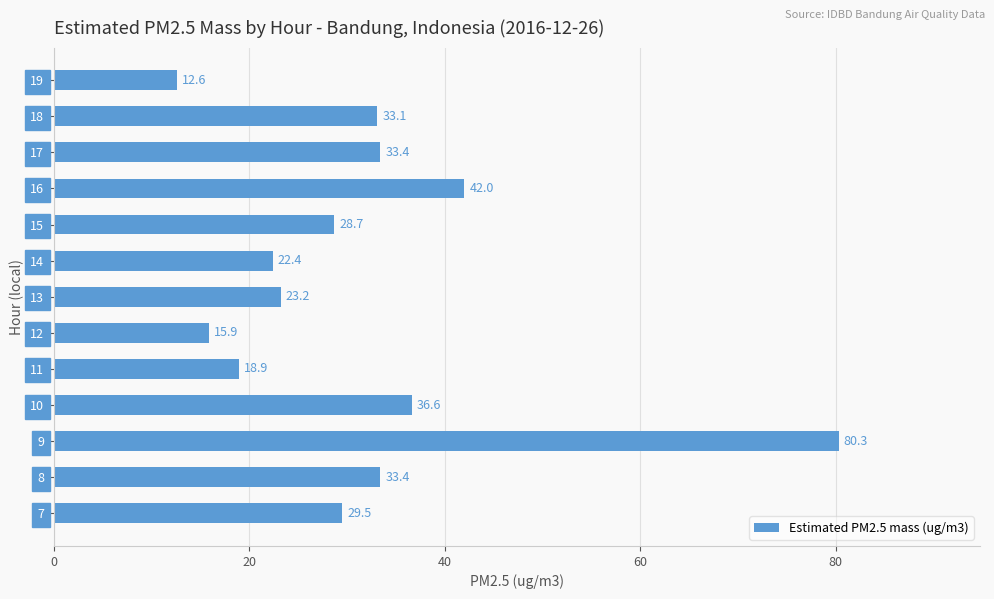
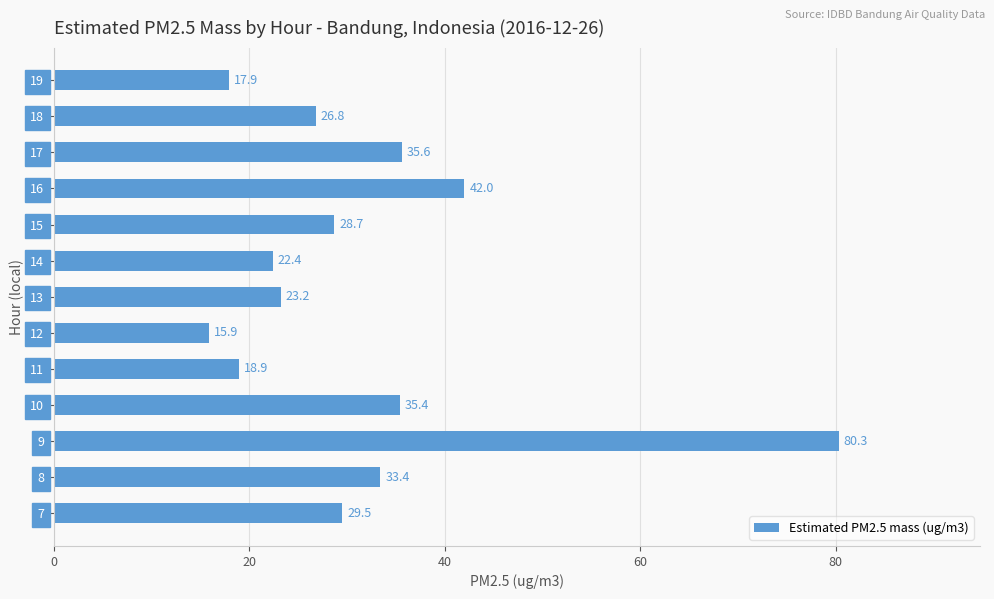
19: 12.6 -> 17.9
18: 33.1 -> 26.8
17: 33.4 -> 35.6
10: 36.6 -> 35.4
